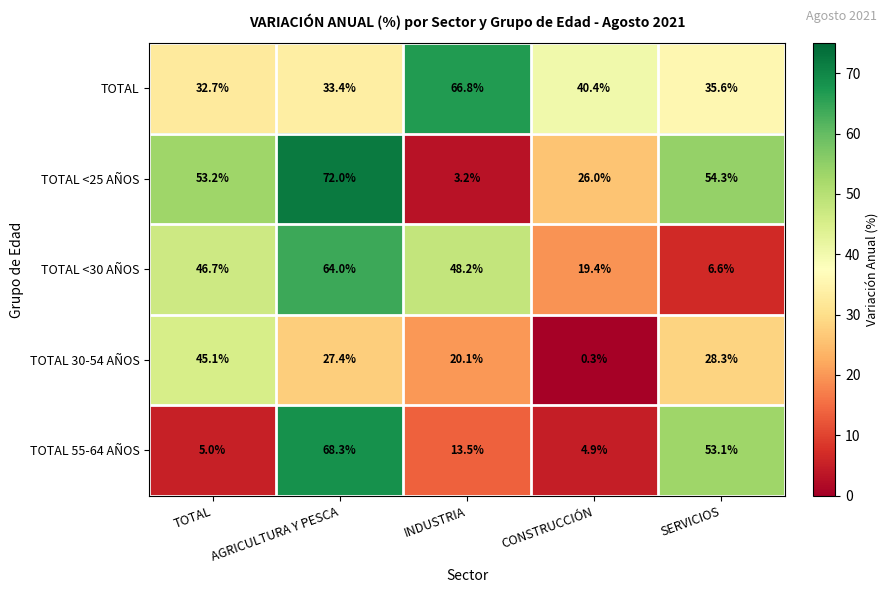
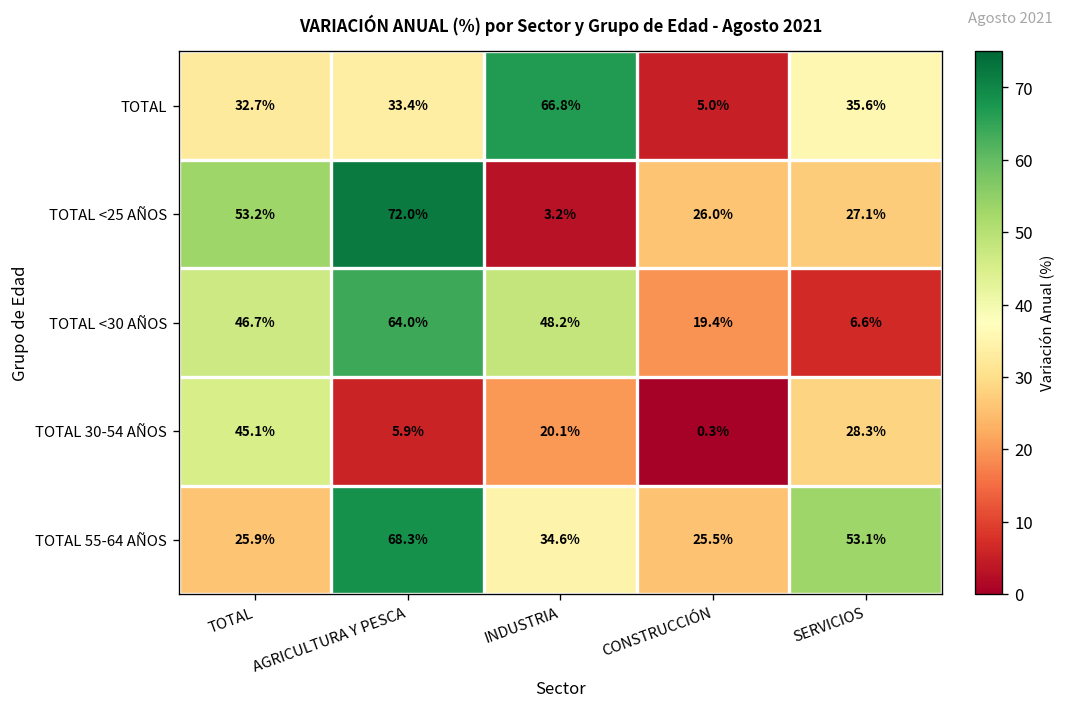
TOTAL, CONSTRUCCIÓN: 40.4% -> 5.0%
TOTAL <25 AÑOS, SERVICIOS: 54.3% -> 27.1%
TOTAL 30-54 AÑOS, AGRICULTURA Y PESCA: 27.4% -> 5.9%
TOTAL 55-64 AÑOS, TOTAL: 5.0% -> 25.9%
TOTAL 55-64 AÑOS, INDUSTRIA: 13.5% -> 34.6%
TOTAL 55-64 AÑOS, CONSTRUCCIÓN: 4.9% -> 25.5%
